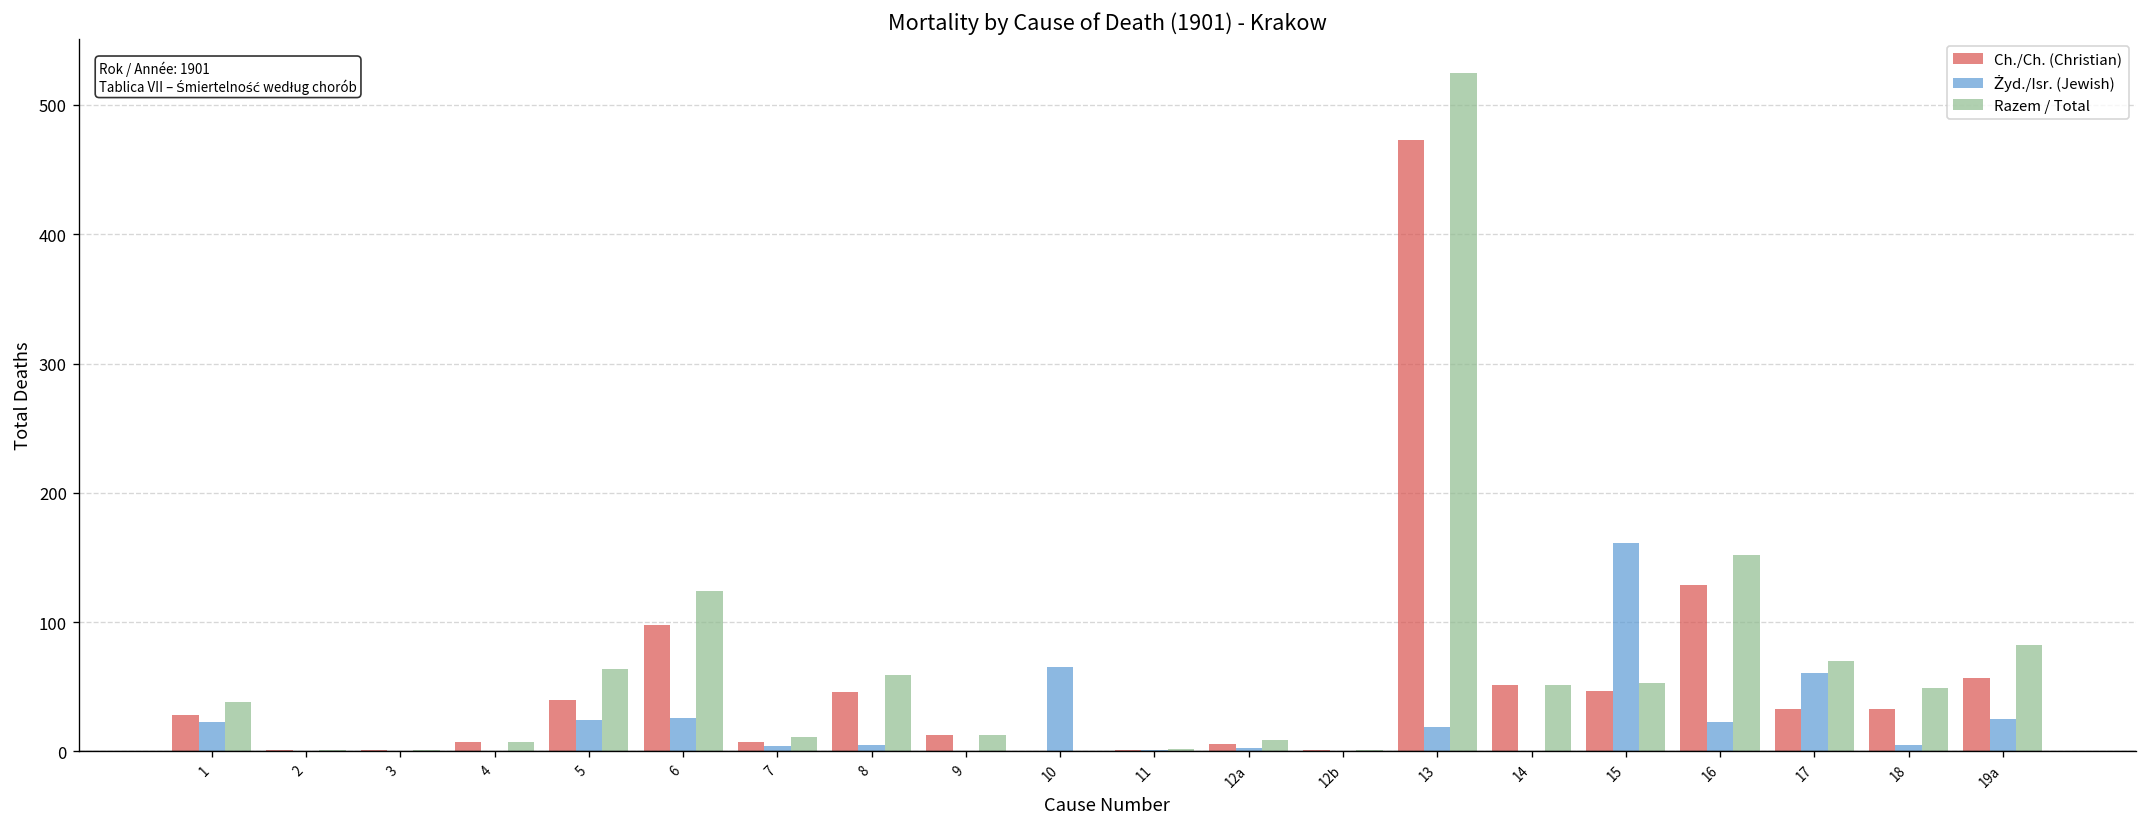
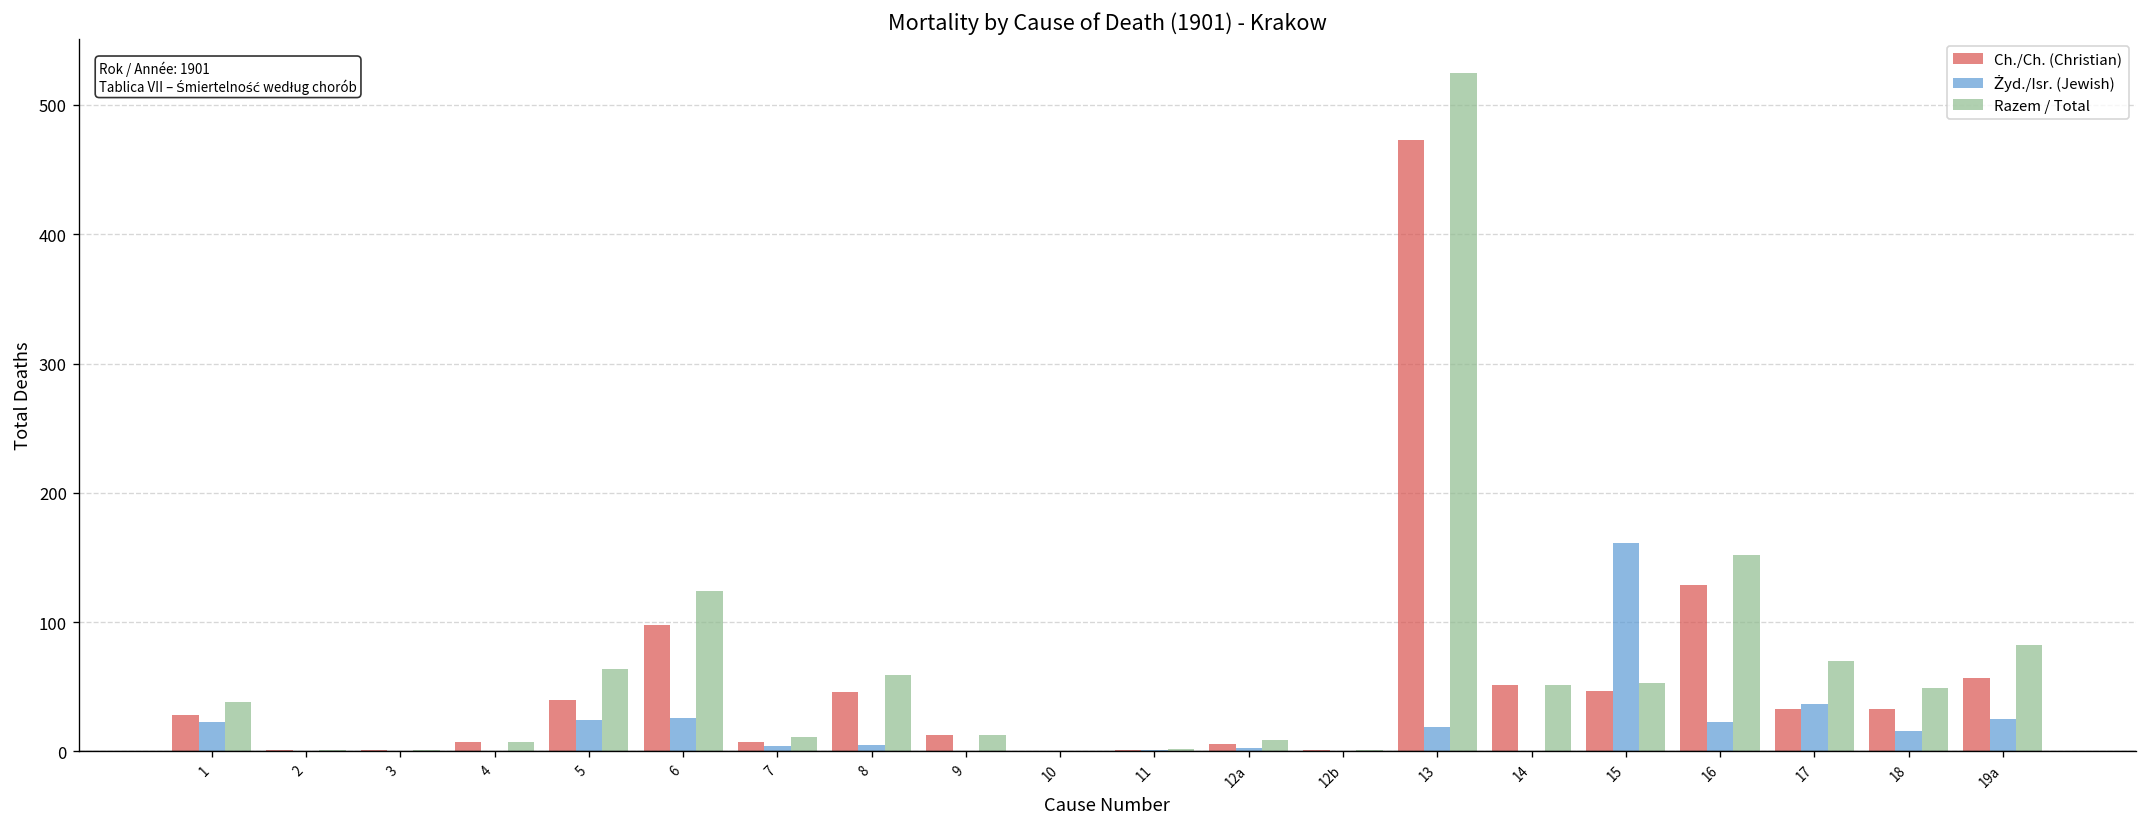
Żyd./Isr. (Jewish), 10: 65 -> 0
Żyd./Isr. (Jewish), 17: 61 -> 37
Żyd./Isr. (Jewish), 18: 5 -> 16
